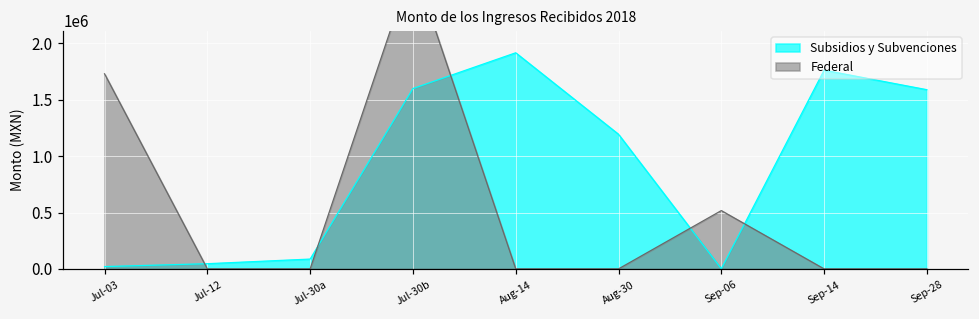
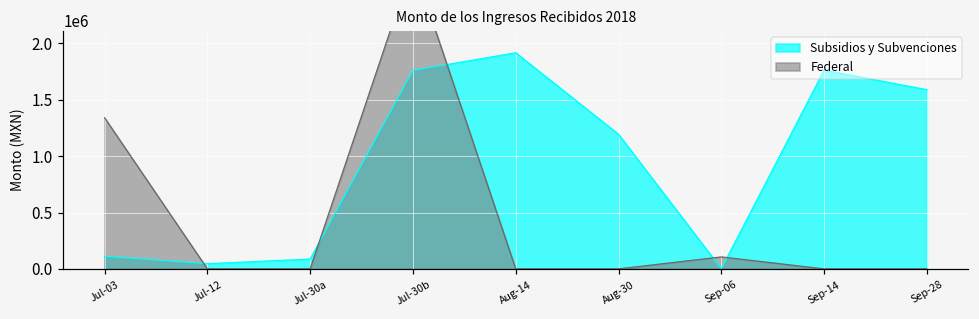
Subsidios y Subvenciones, Jul-03: 20000 -> 110000
Federal, Jul-03: 1730000 -> 1340000
Subsidios y Subvenciones, Jul-30b: 1600000 -> 1760000
Federal, Sep-06: 520000 -> 110000
